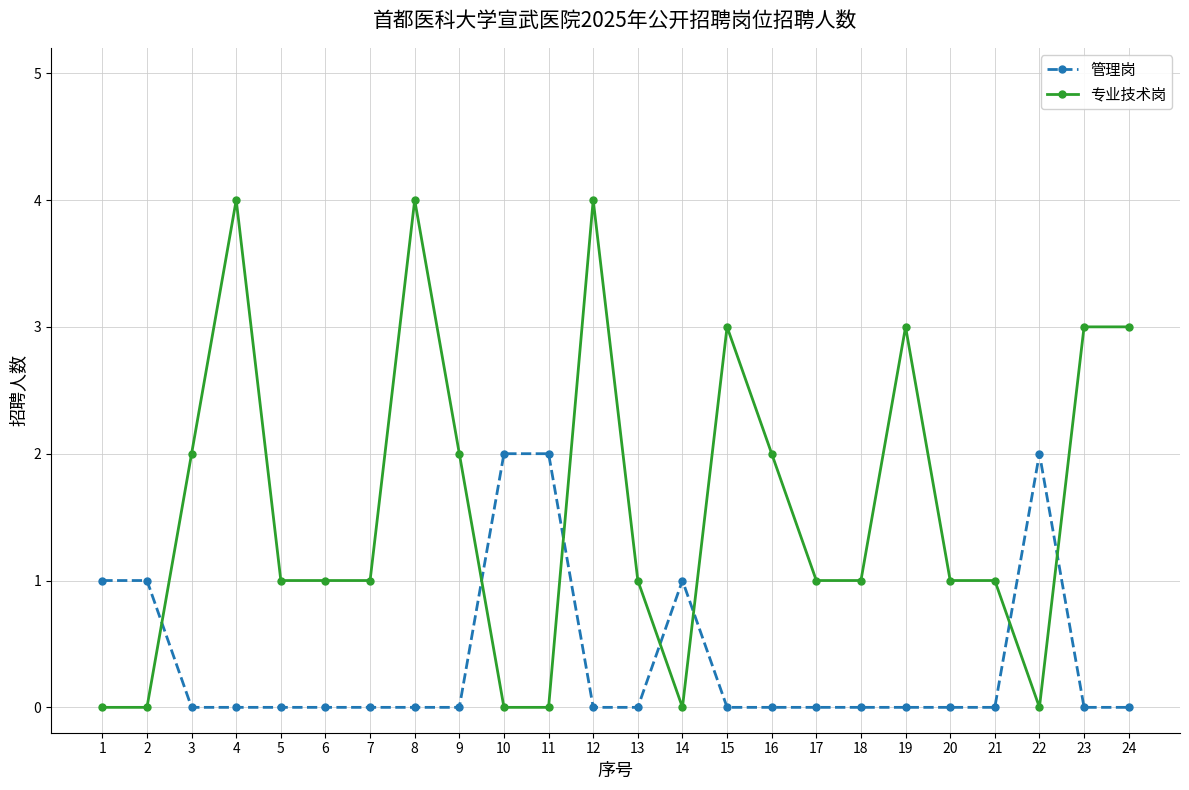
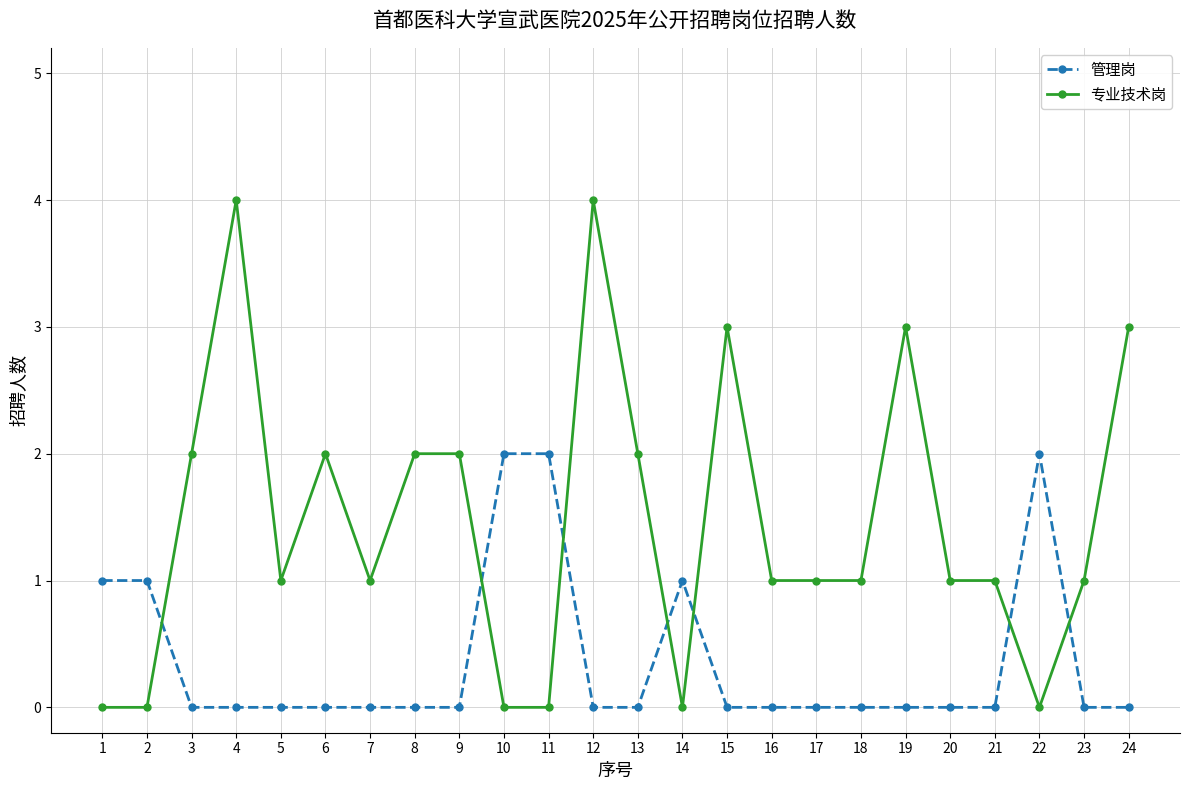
专业技术岗, 6: 1 -> 2
专业技术岗, 8: 4 -> 2
专业技术岗, 13: 1 -> 2
专业技术岗, 16: 2 -> 1
专业技术岗, 23: 3 -> 1
